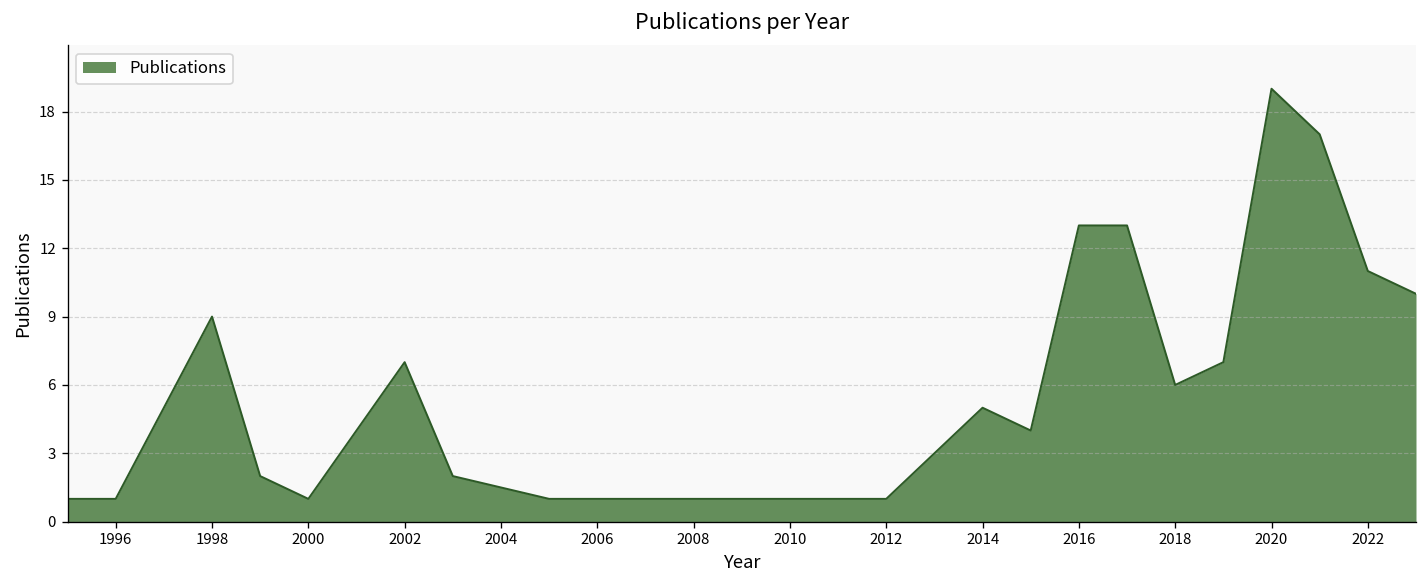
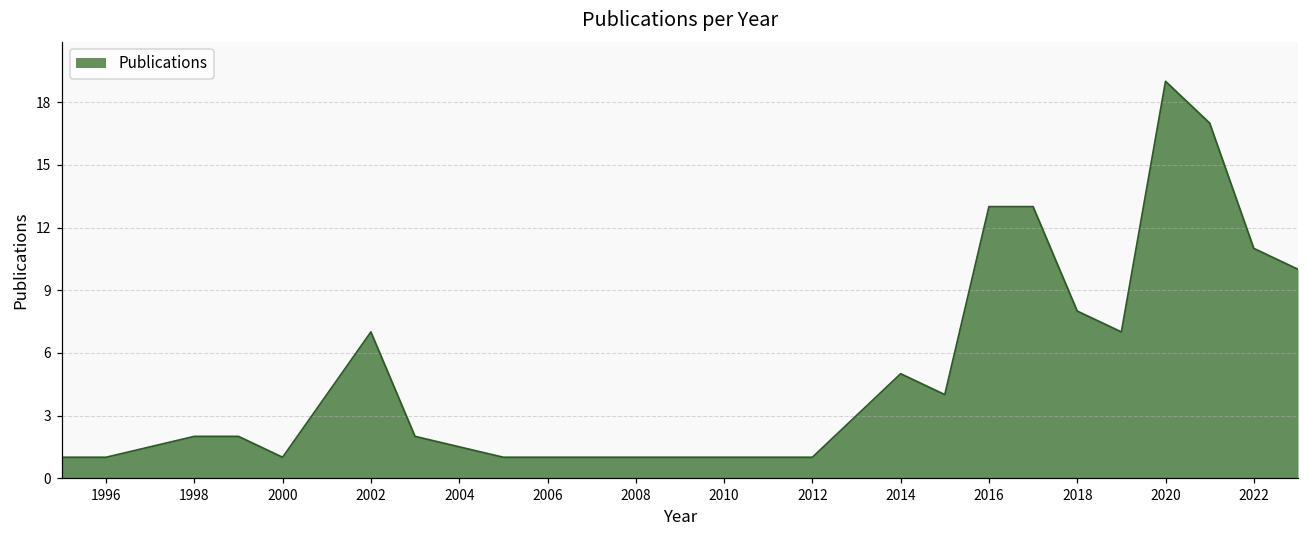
1998: 9 -> 2
2018: 6 -> 8
